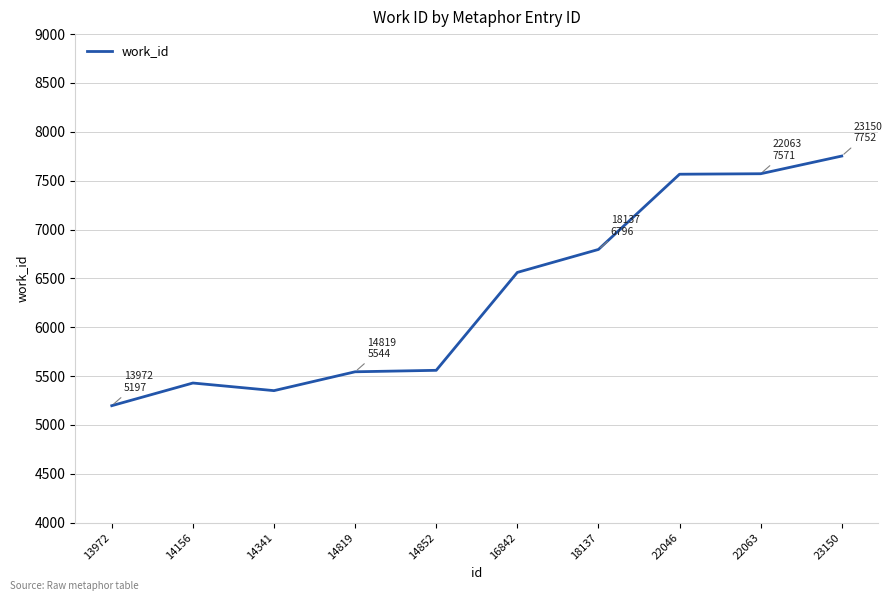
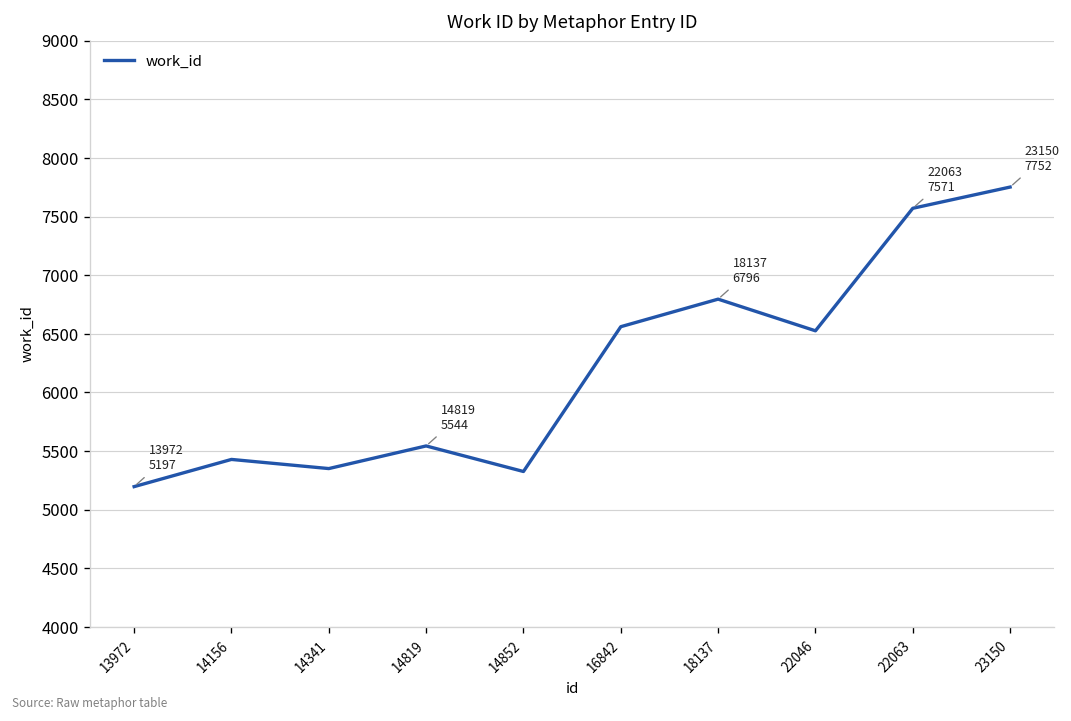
14852: 5600 -> 5300
22046: 7600 -> 6500
